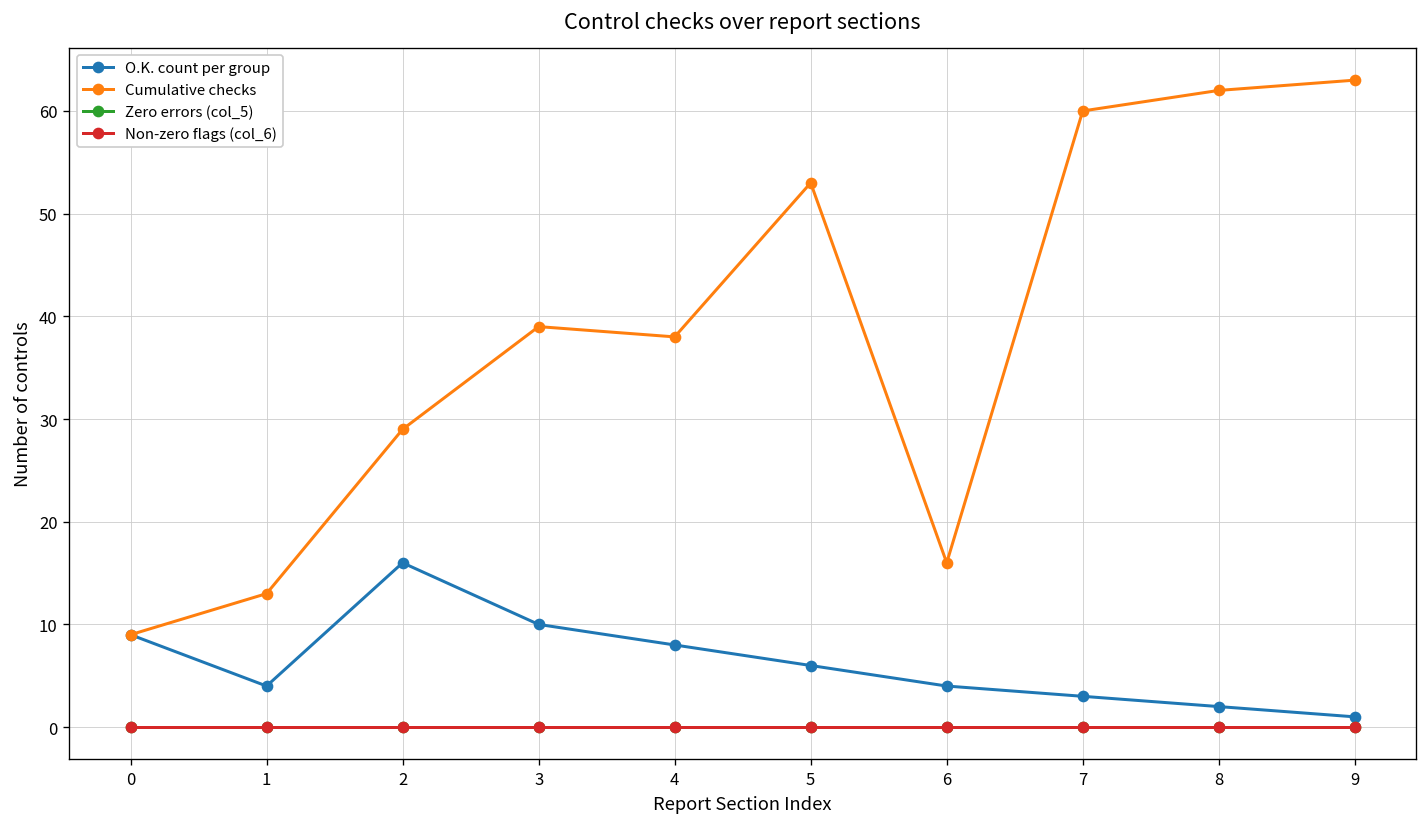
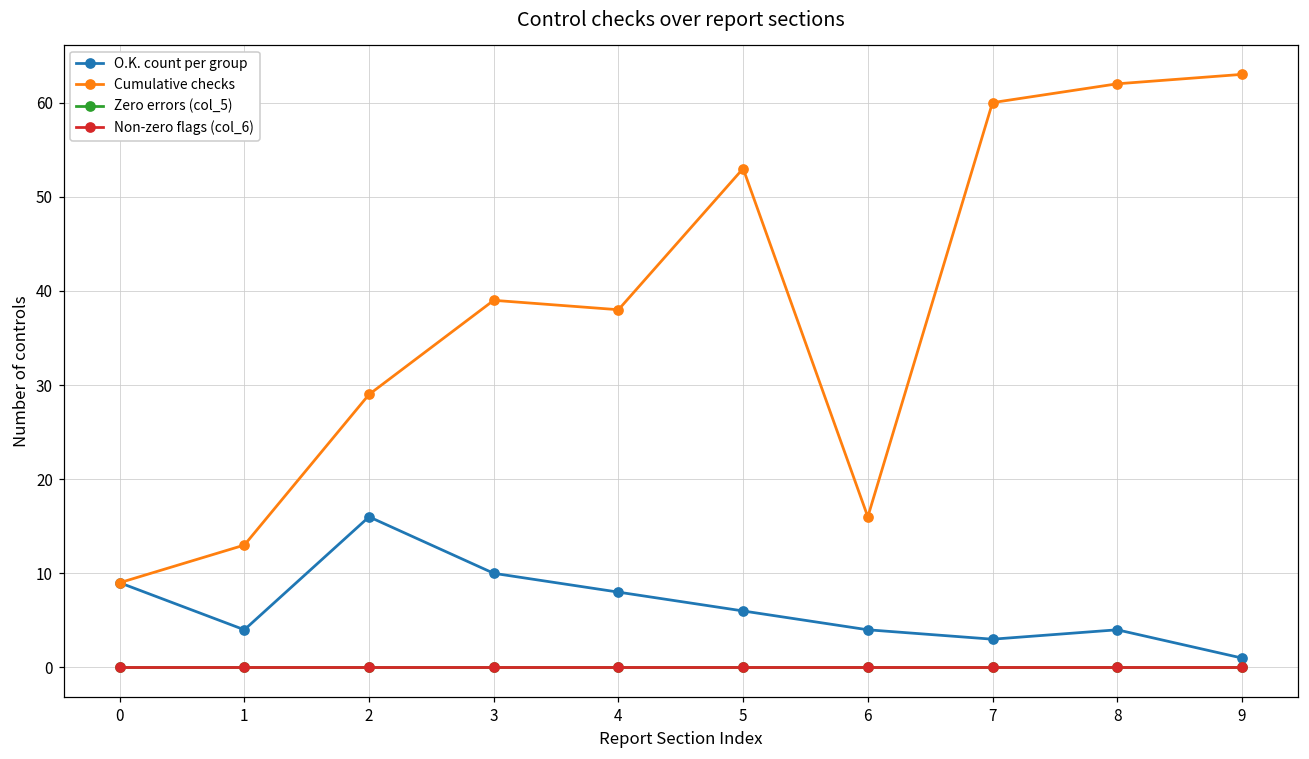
O.K. count per group, 8: 2 -> 4
